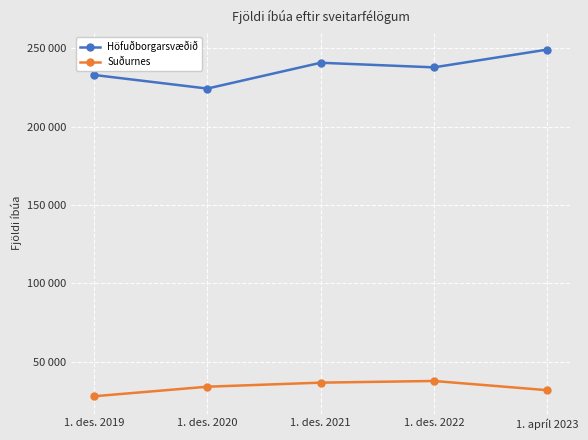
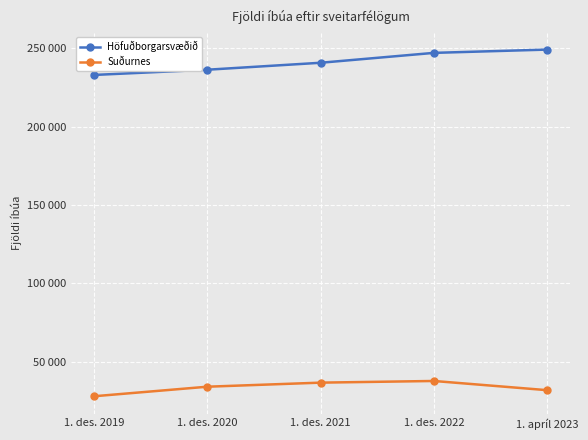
Höfuðborgarsvæðið, 1. des. 2020: 224000 -> 236000
Höfuðborgarsvæðið, 1. des. 2022: 238000 -> 247000
